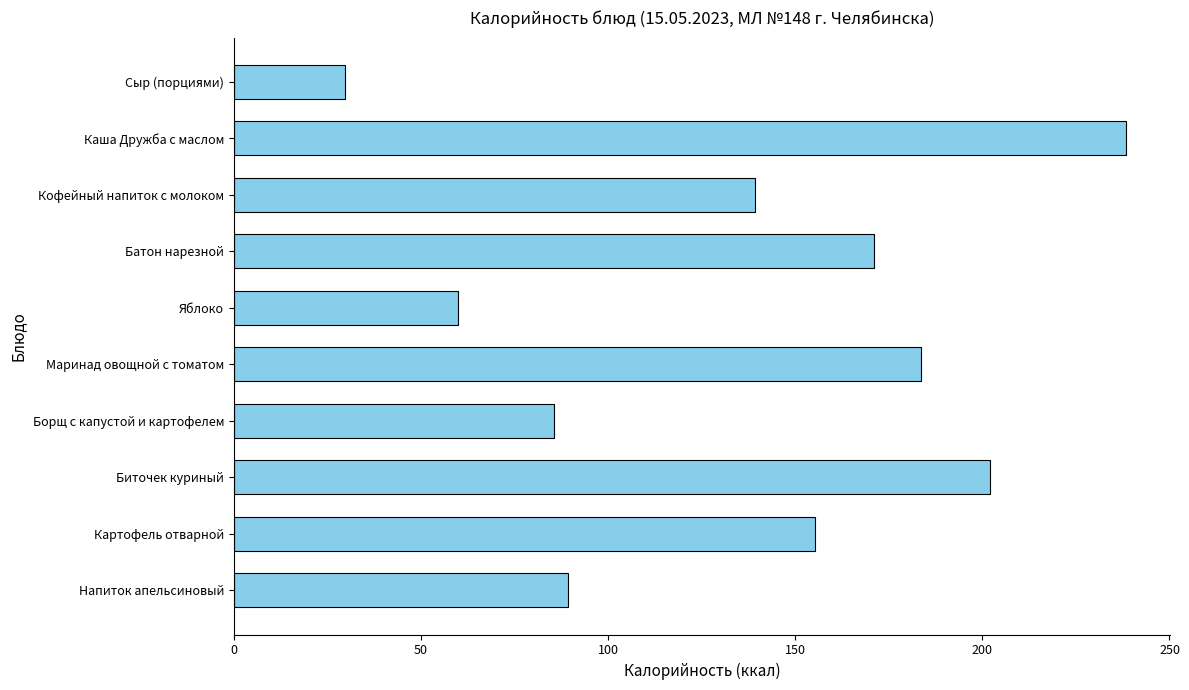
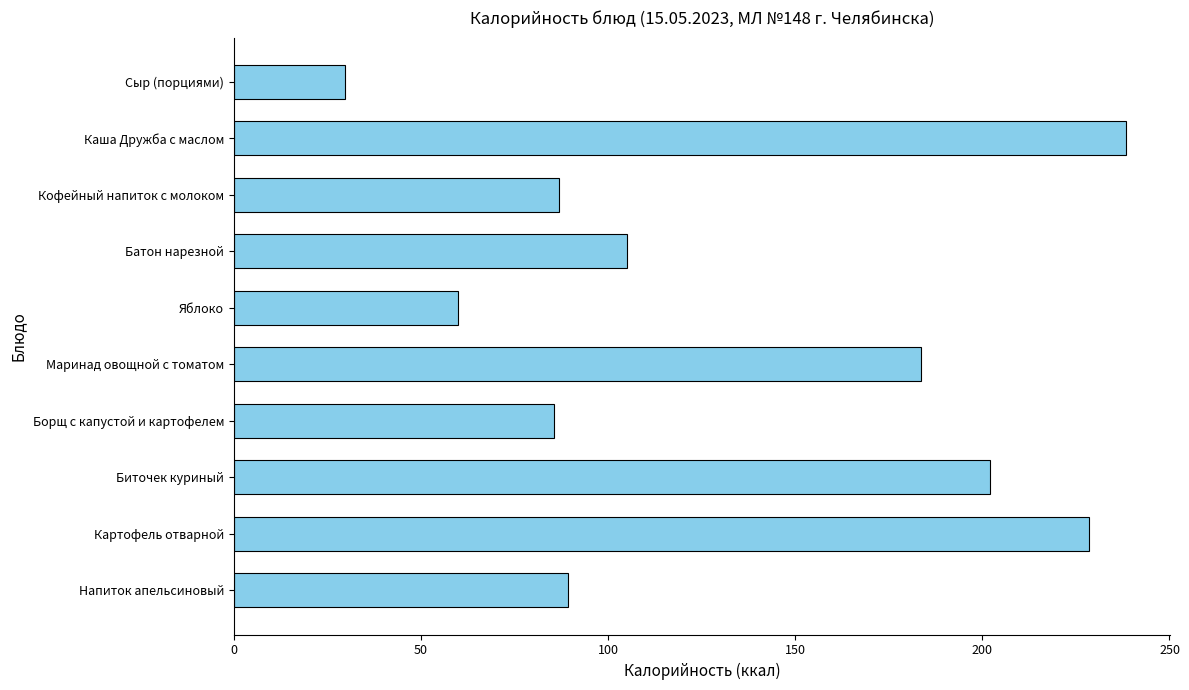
Кофейный напиток с молоком: 139 -> 87
Батон нарезной: 171 -> 105
Картофель отварной: 155 -> 229
